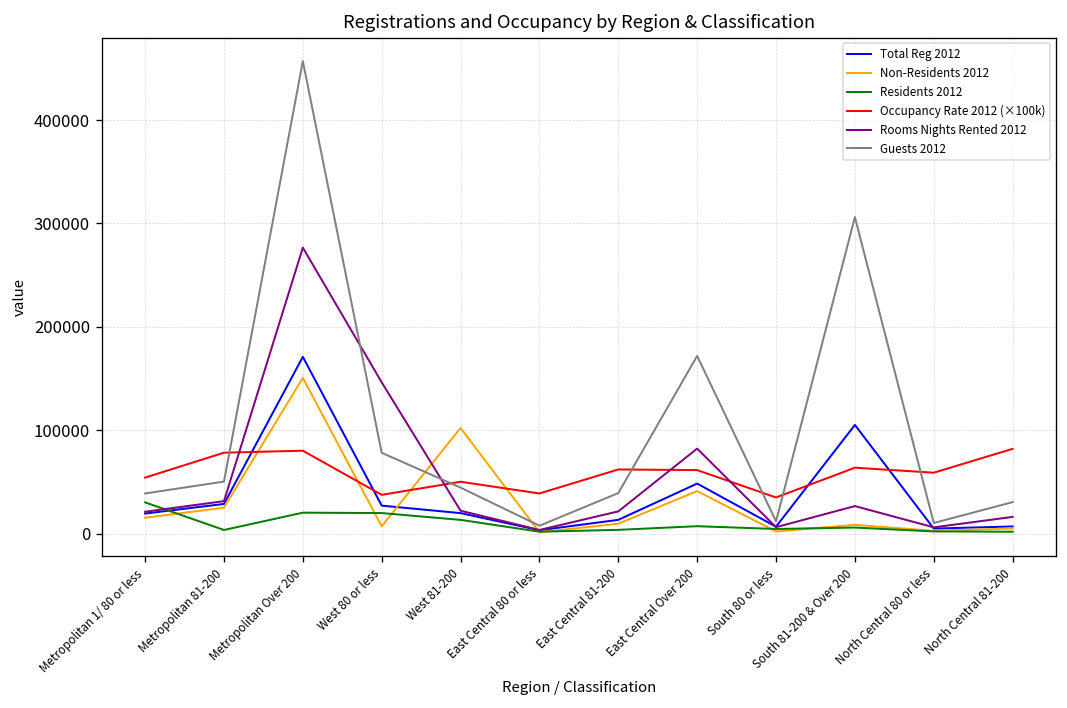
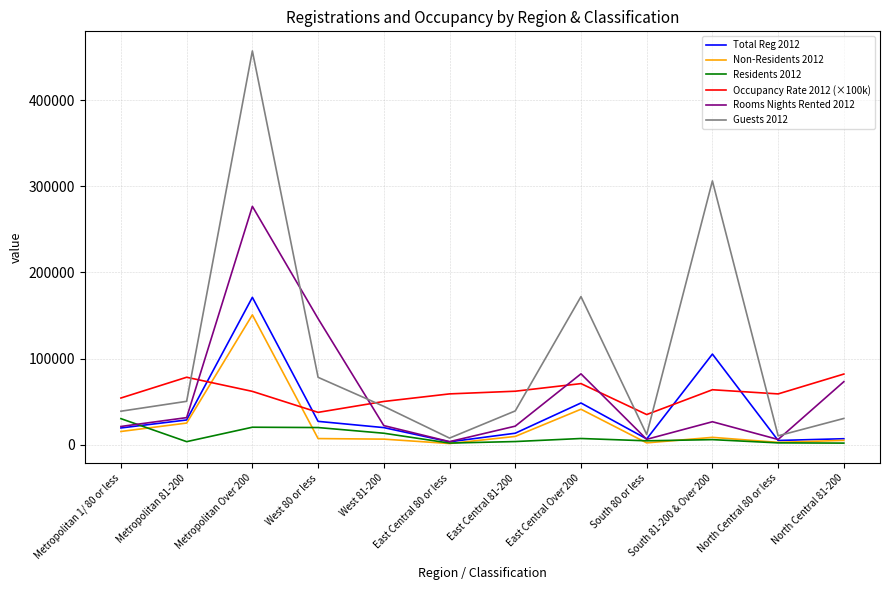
Occupancy Rate 2012 (×100k), Metropolitan Over 200: 80000 -> 60000
Non-Residents 2012, West 81-200: 100000 -> 10000
Occupancy Rate 2012 (×100k), East Central 80 or less: 40000 -> 60000
Occupancy Rate 2012 (×100k), East Central Over 200: 60000 -> 70000
Rooms Nights Rented 2012, North Central 81-200: 20000 -> 70000
